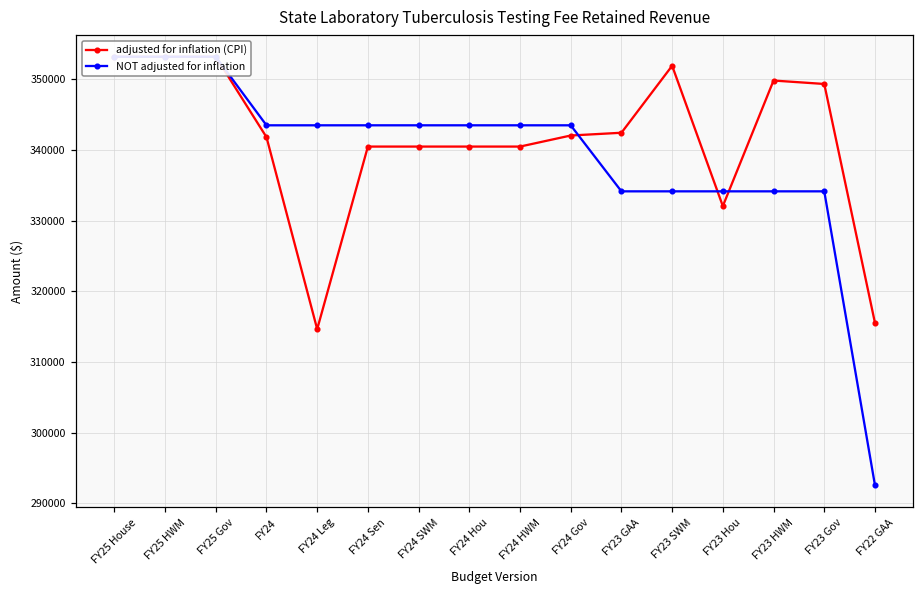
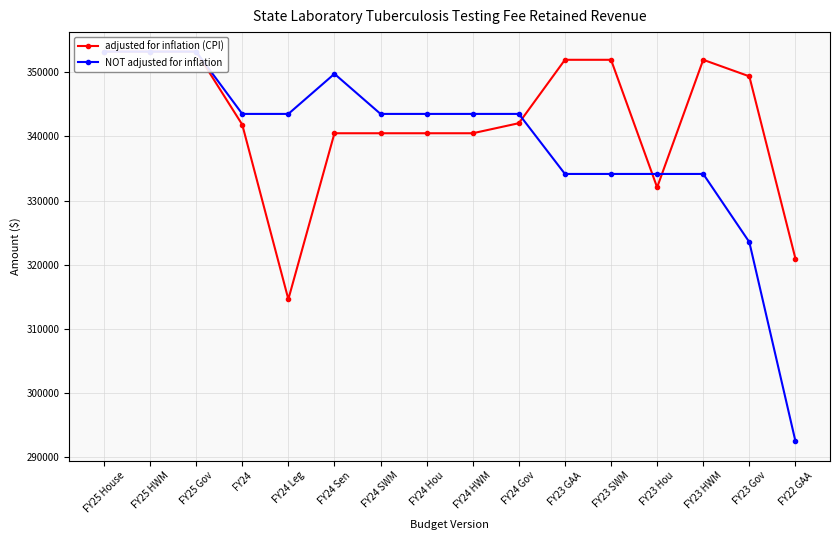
NOT adjusted for inflation, FY24 Sen: 343000 -> 350000
adjusted for inflation (CPI), FY23 GAA: 342000 -> 352000
adjusted for inflation (CPI), FY23 HWM: 350000 -> 352000
NOT adjusted for inflation, FY23 Gov: 334000 -> 324000
adjusted for inflation (CPI), FY22 GAA: 316000 -> 321000
